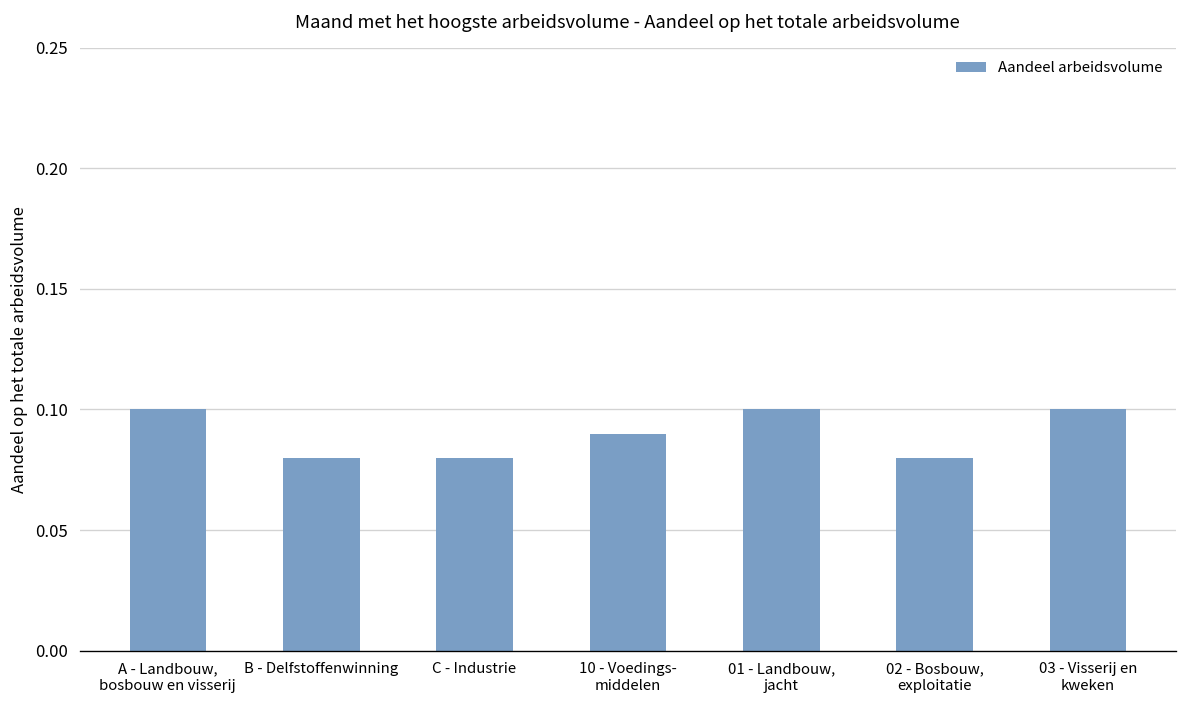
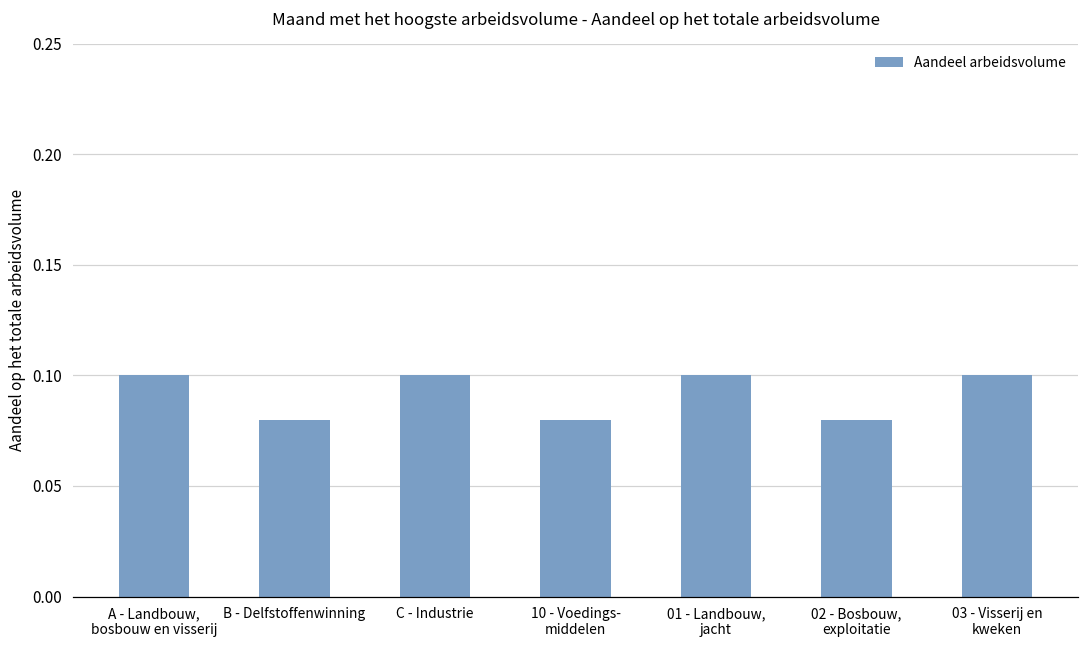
C - Industrie: 0.08 -> 0.10
10 - Voedings- middelen: 0.09 -> 0.08
